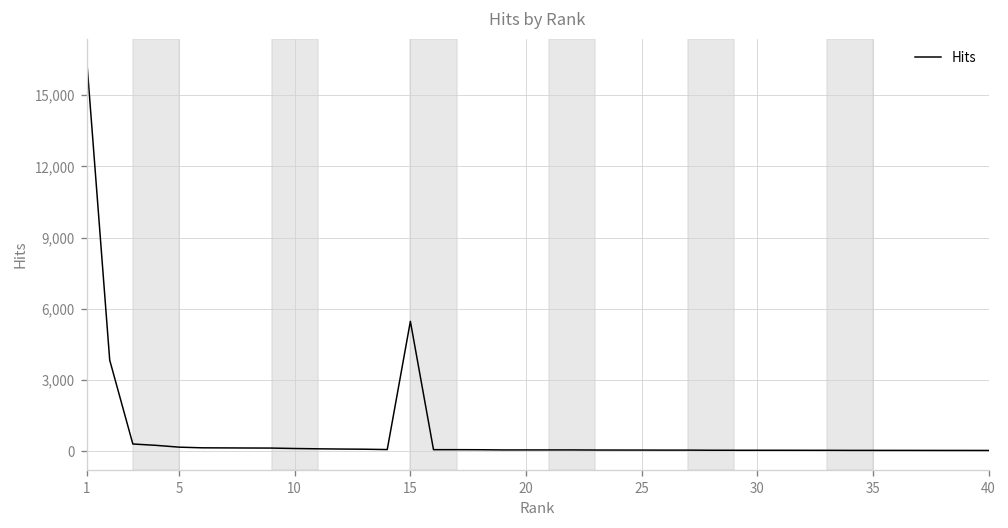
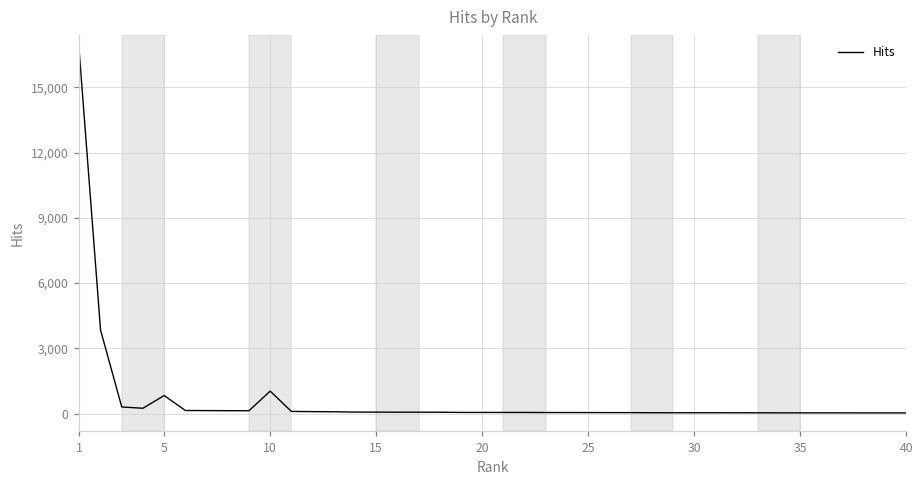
5: 200 -> 800
10: 100 -> 1,000
15: 5,500 -> 100
